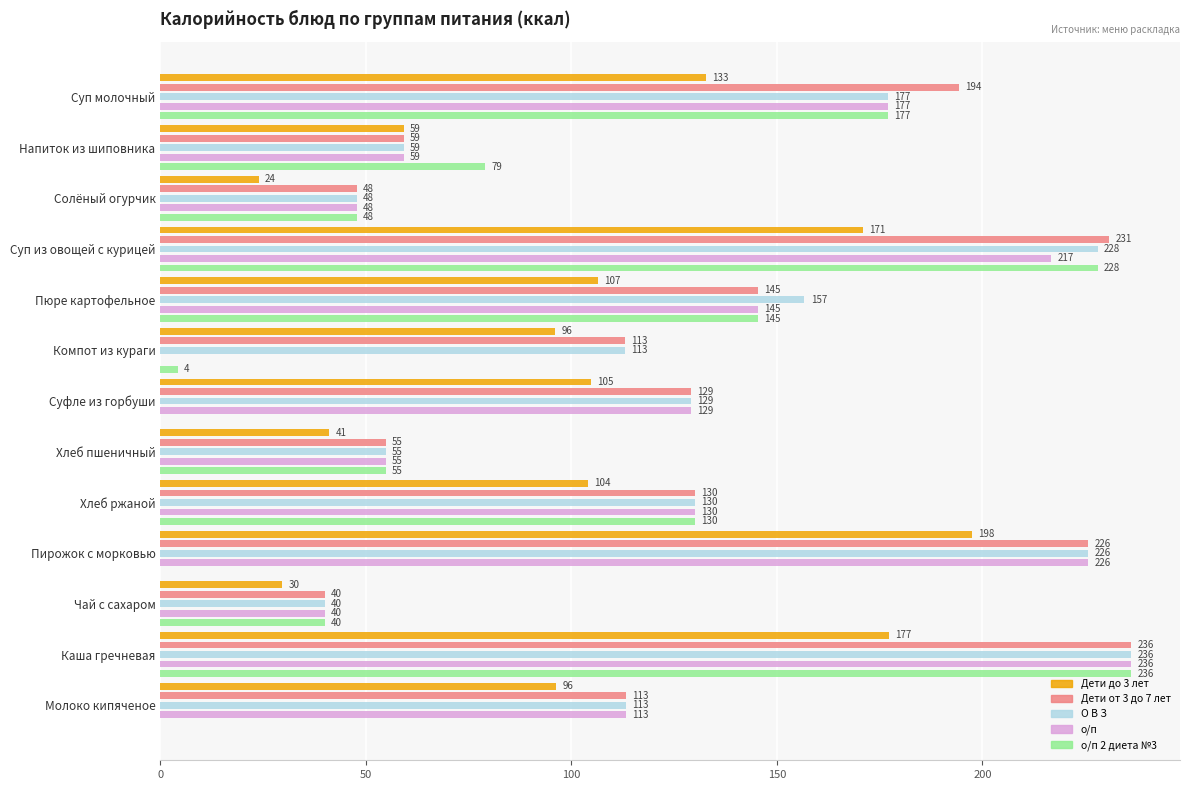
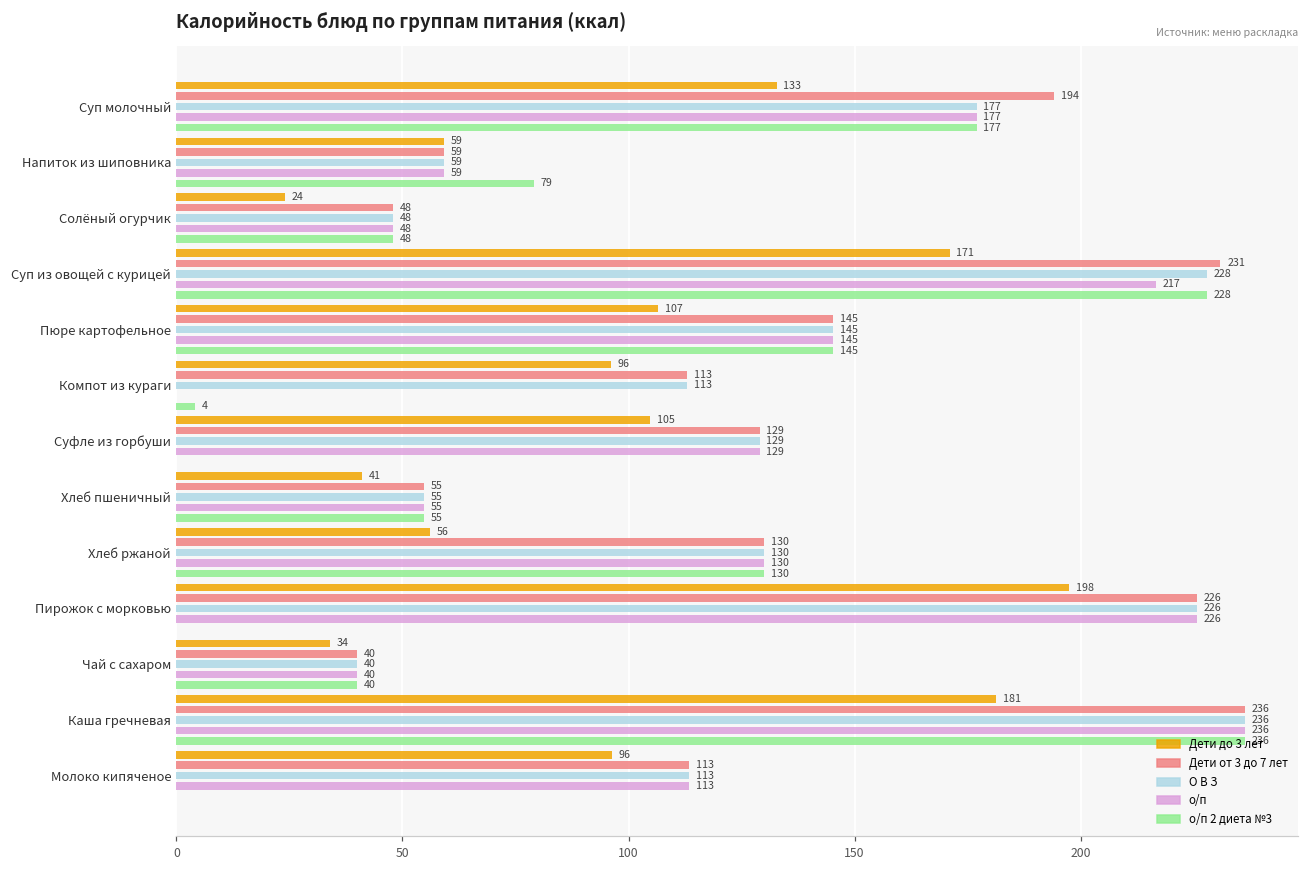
О В З, Пюре картофельное: 157 -> 145
Дети до 3 лет, Хлеб ржаной: 104 -> 56
Дети до 3 лет, Чай с сахаром: 30 -> 34
Дети до 3 лет, Каша гречневая: 177 -> 181
